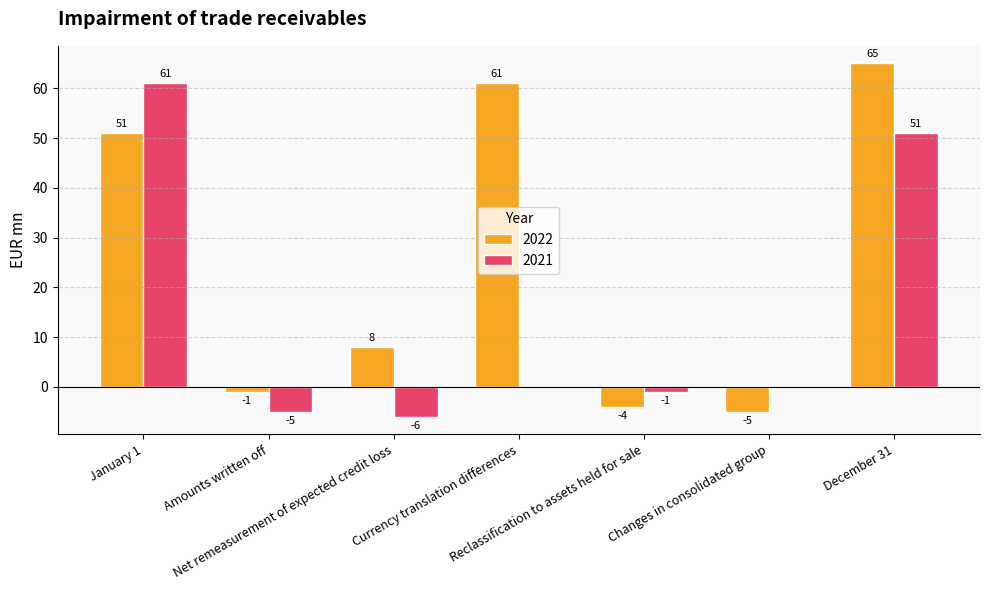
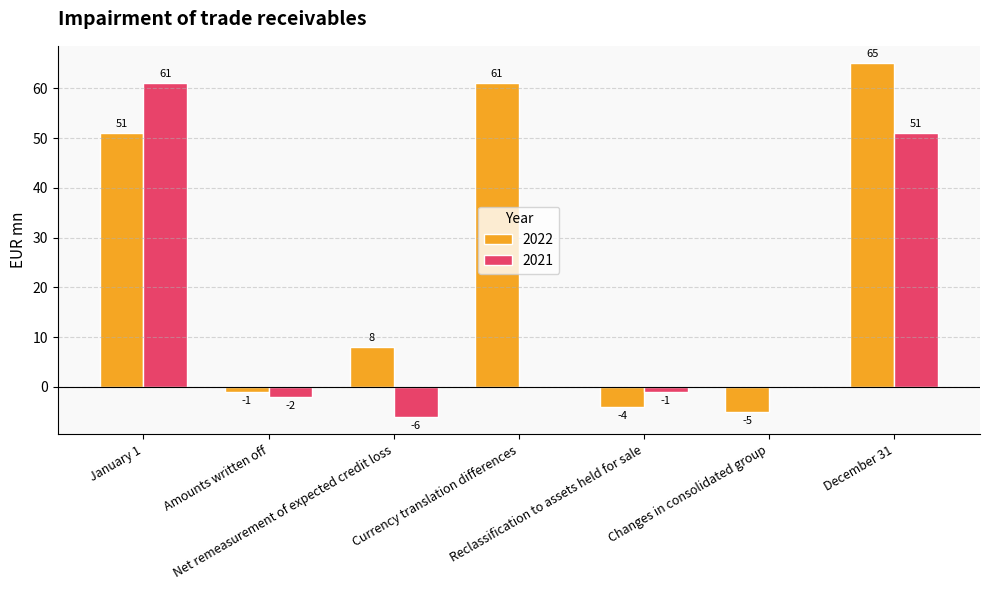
2021, Amounts written off: -5 -> -2
